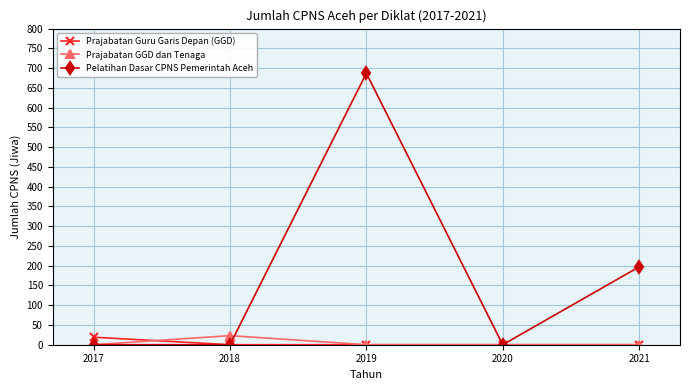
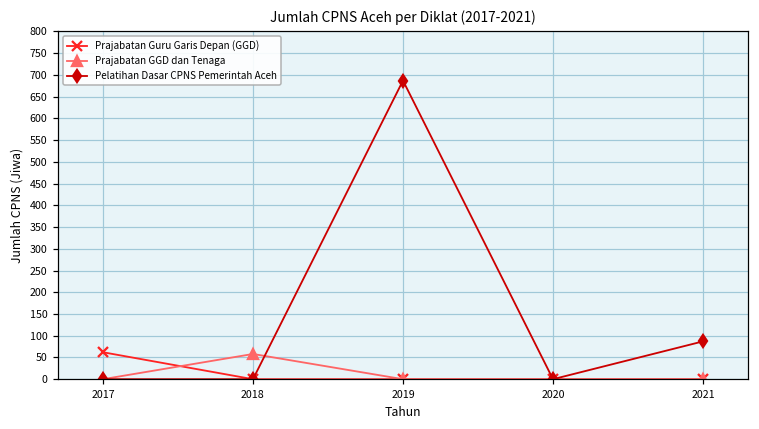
Prajabatan Guru Garis Depan (GGD), 2017: 20 -> 60
Prajabatan GGD dan Tenaga, 2018: 20 -> 60
Pelatihan Dasar CPNS Pemerintah Aceh, 2021: 200 -> 90
